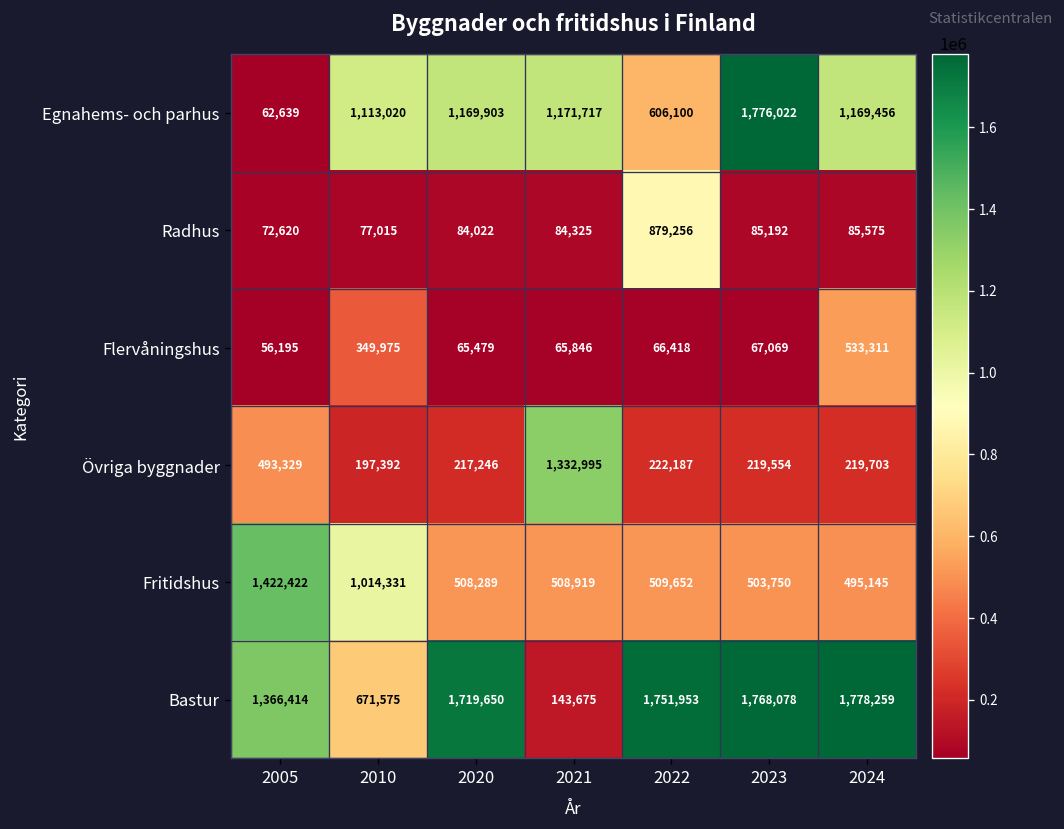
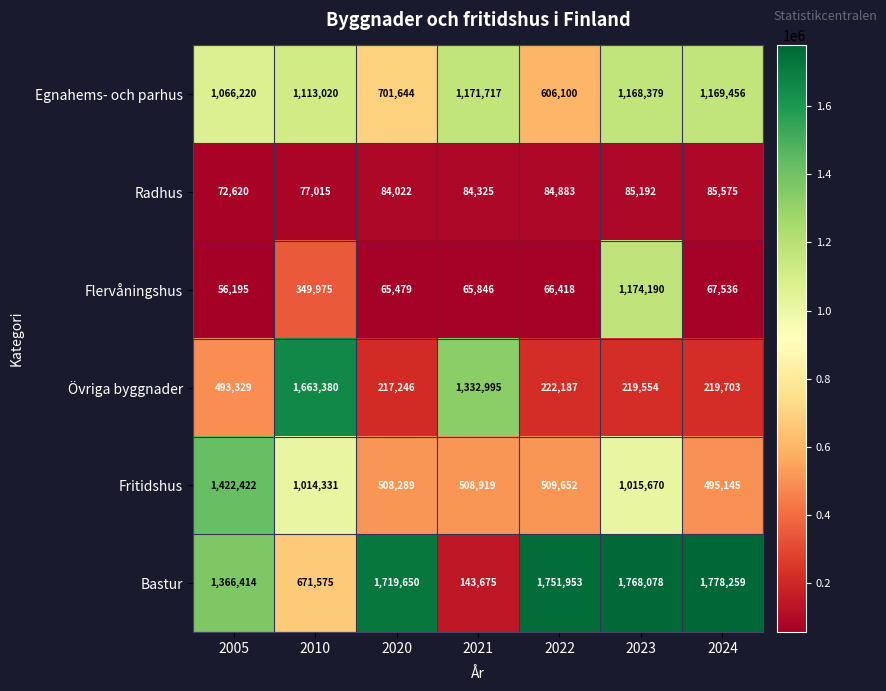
Egnahems- och parhus, 2005: 62,639 -> 1,066,220
Egnahems- och parhus, 2020: 1,169,903 -> 701,644
Egnahems- och parhus, 2023: 1,776,022 -> 1,168,379
Radhus, 2022: 879,256 -> 84,883
Flervåningshus, 2023: 67,069 -> 1,174,190
Flervåningshus, 2024: 533,311 -> 67,536
Övriga byggnader, 2010: 197,392 -> 1,663,380
Fritidshus, 2023: 503,750 -> 1,015,670
